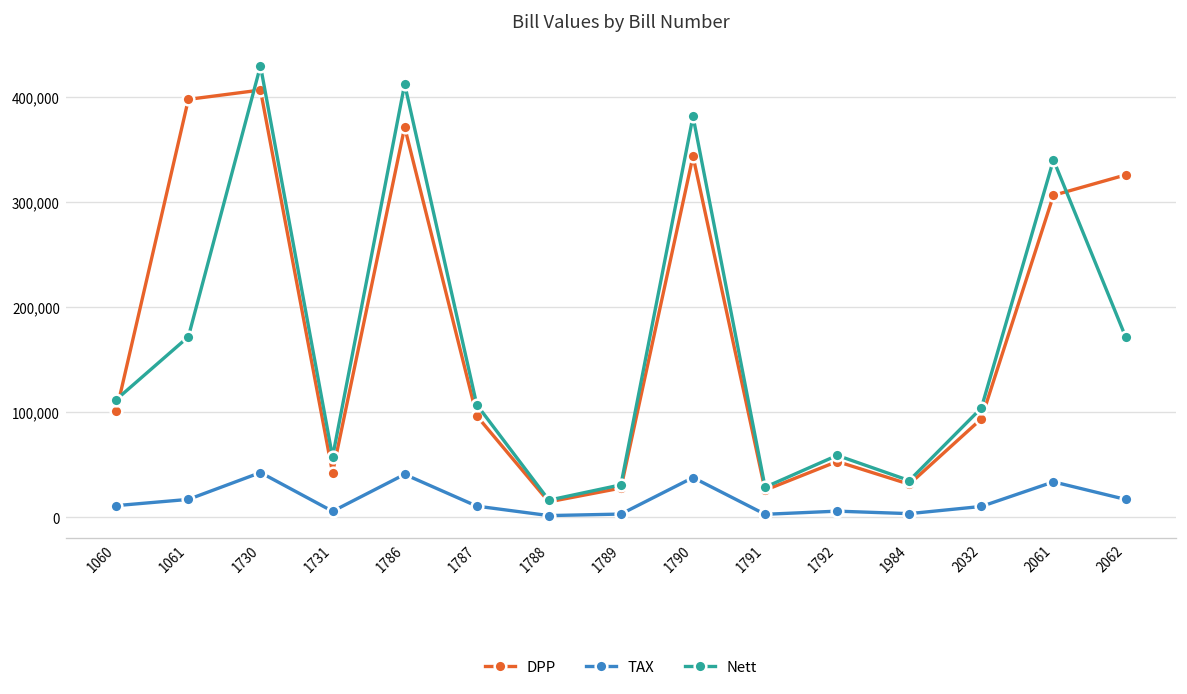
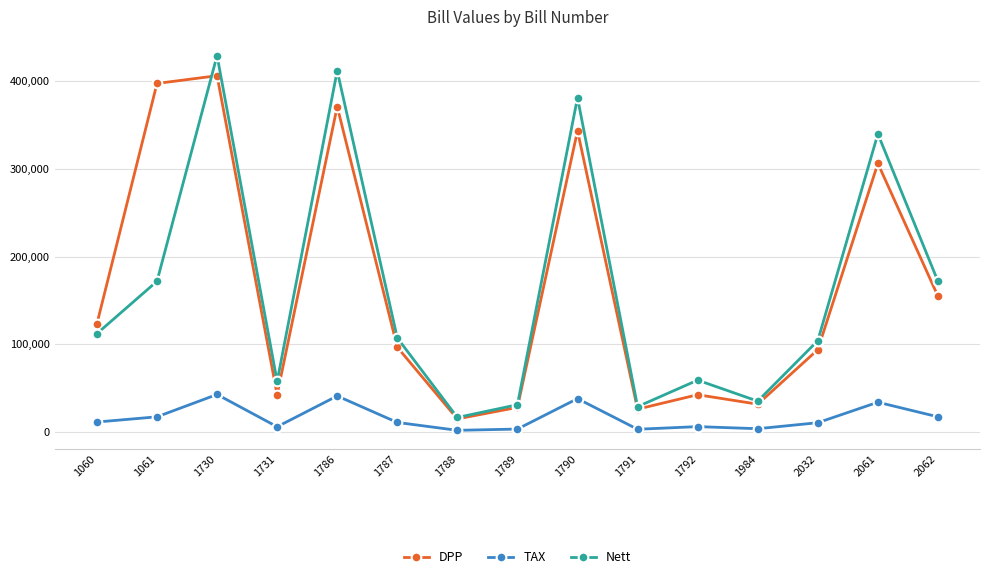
DPP, 1060: 100,000 -> 120,000
DPP, 1792: 50,000 -> 40,000
DPP, 2062: 330,000 -> 150,000
